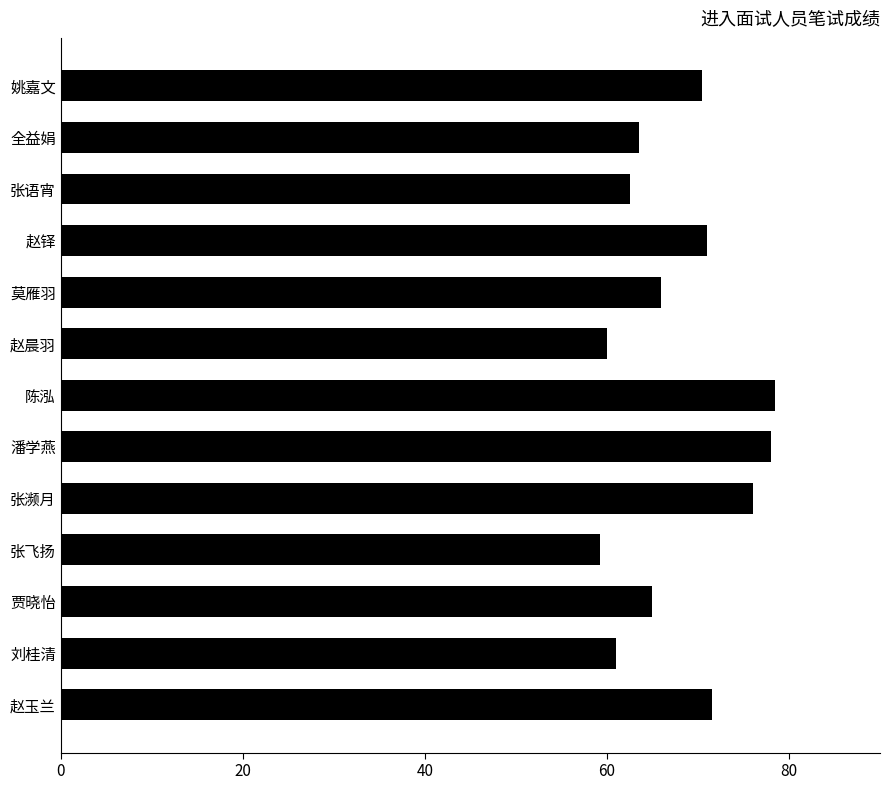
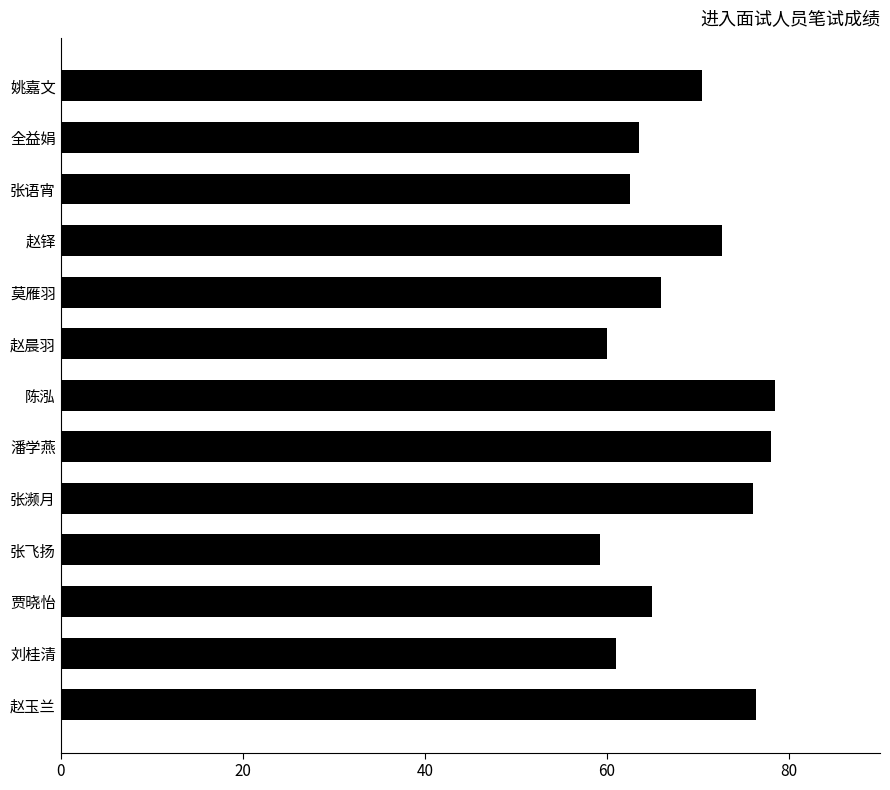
赵铎: 71 -> 73
赵玉兰: 72 -> 76
